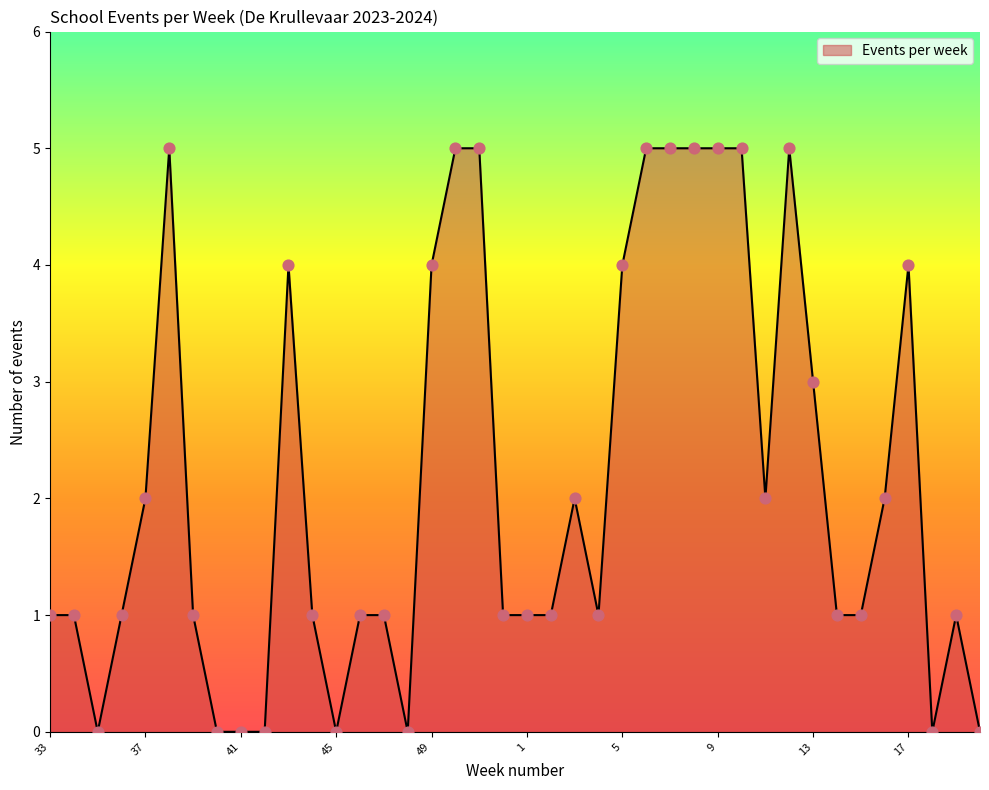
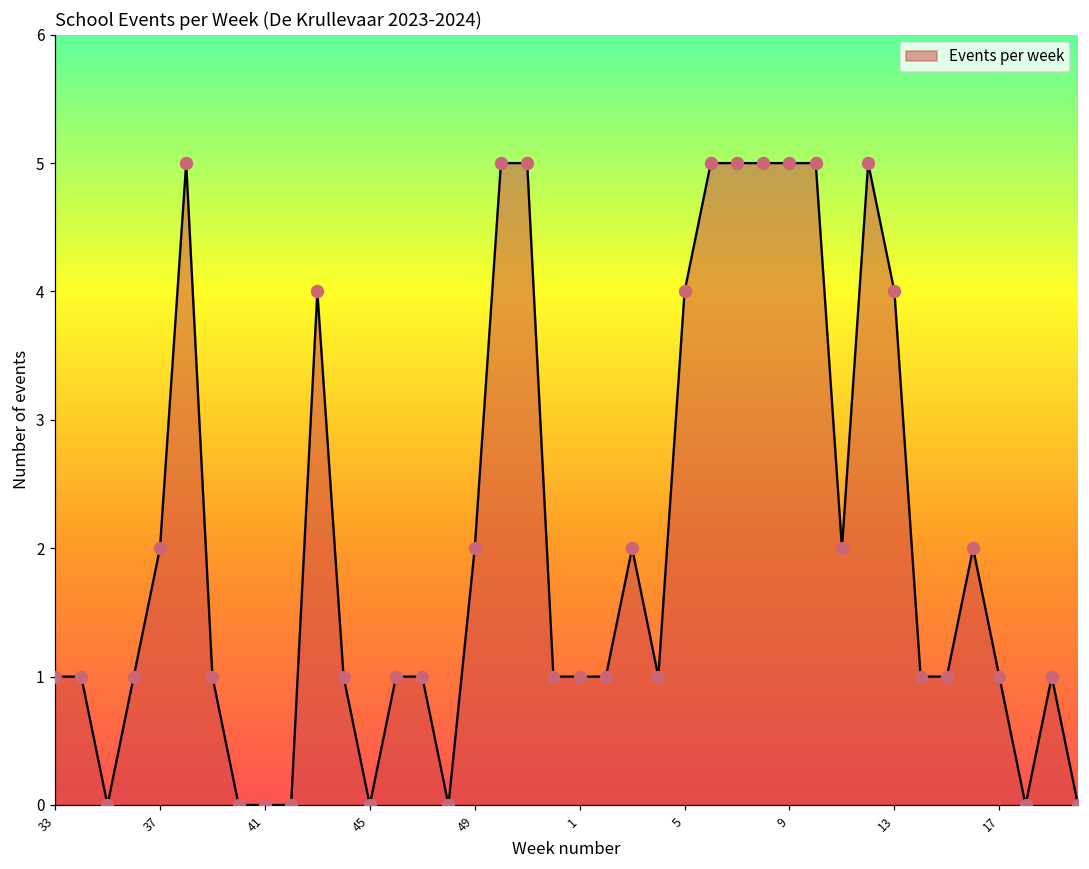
49: 4 -> 2
13: 3 -> 4
17: 4 -> 1
